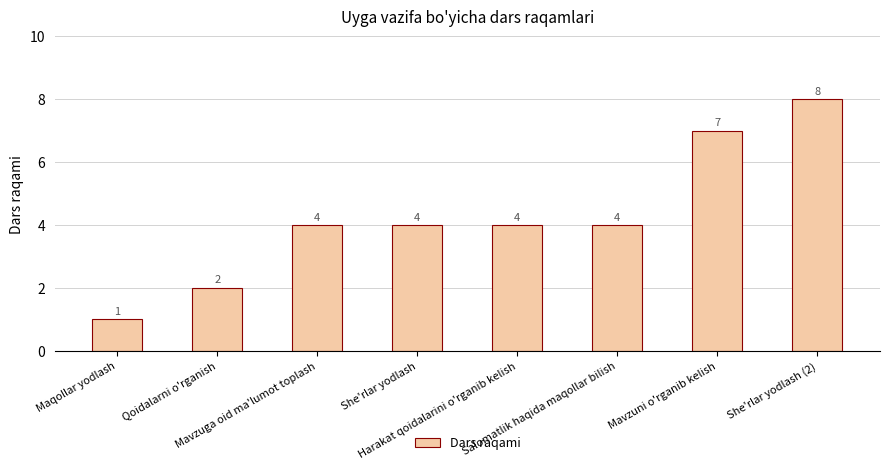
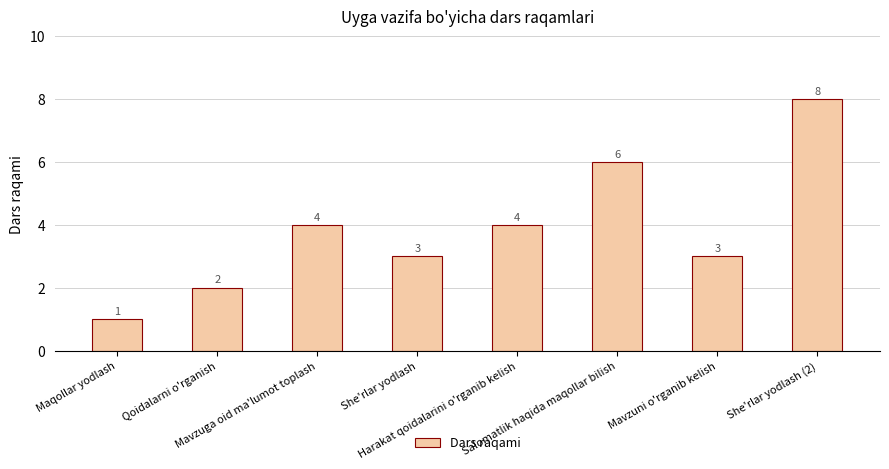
She'rlar yodlash: 4 -> 3
Salomatlik haqida maqollar bilish: 4 -> 6
Mavzuni o'rganib kelish: 7 -> 3
